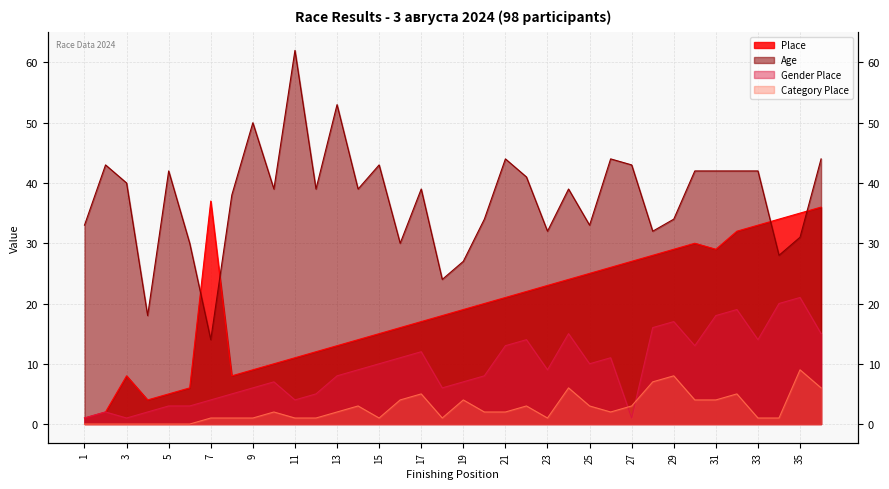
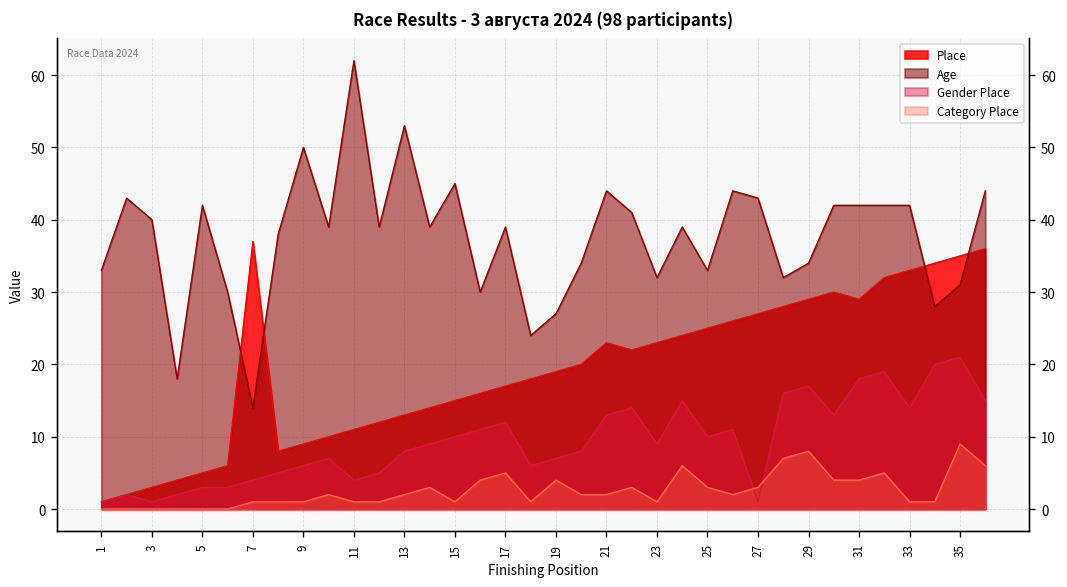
Place, 3: 8 -> 3
Age, 15: 43 -> 45
Place, 21: 21 -> 23
